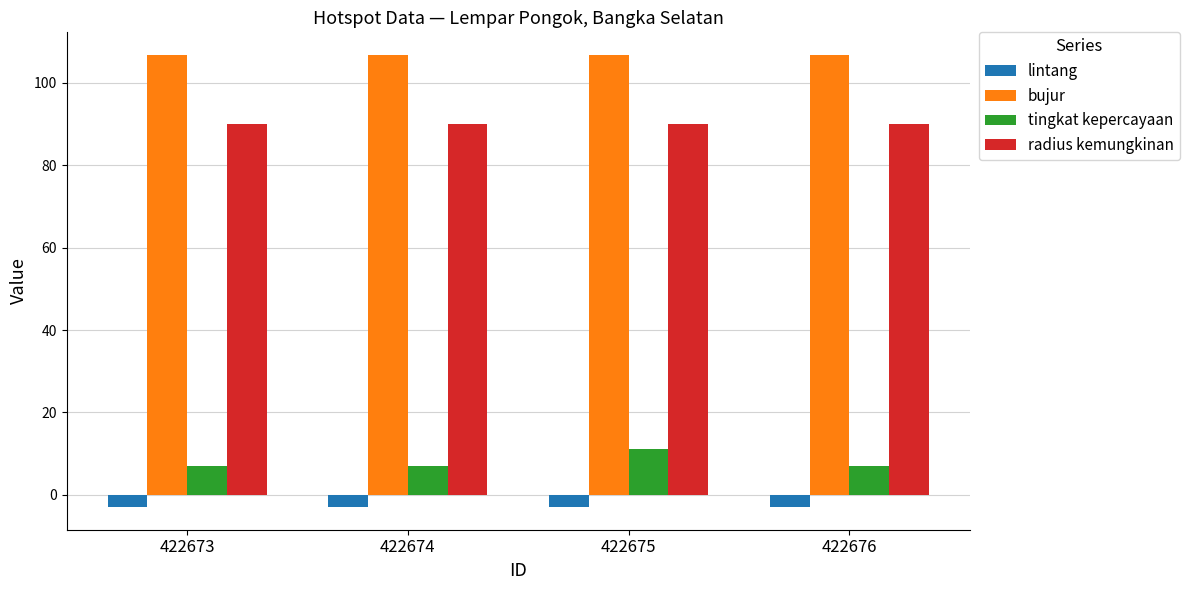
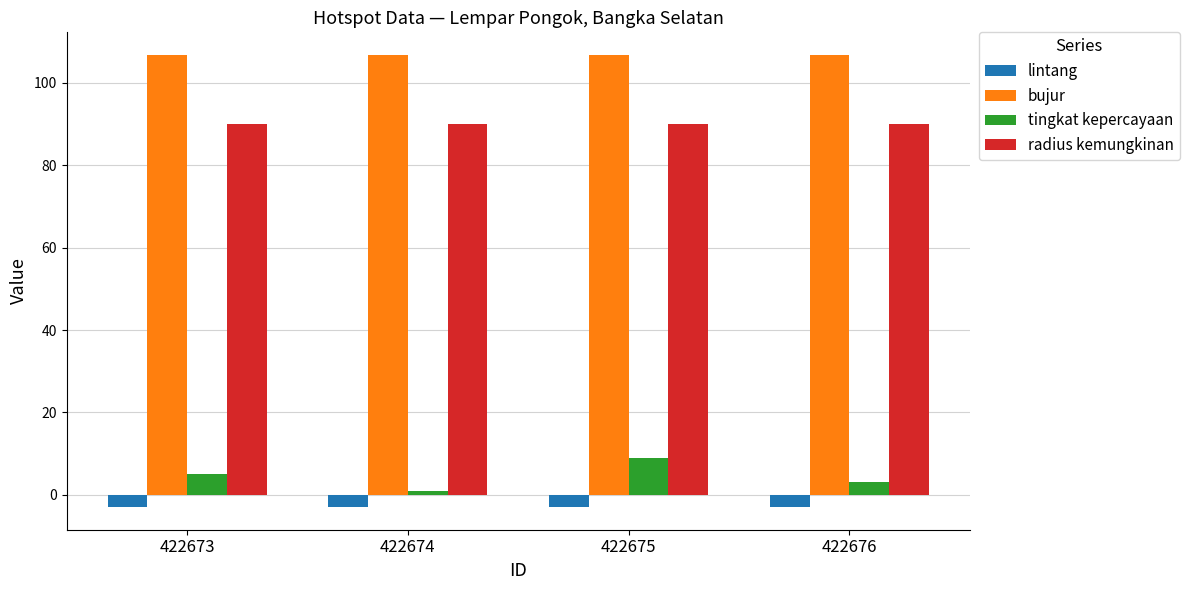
tingkat kepercayaan, 422673: 7 -> 5
tingkat kepercayaan, 422674: 7 -> 1
tingkat kepercayaan, 422675: 11 -> 9
tingkat kepercayaan, 422676: 7 -> 3
